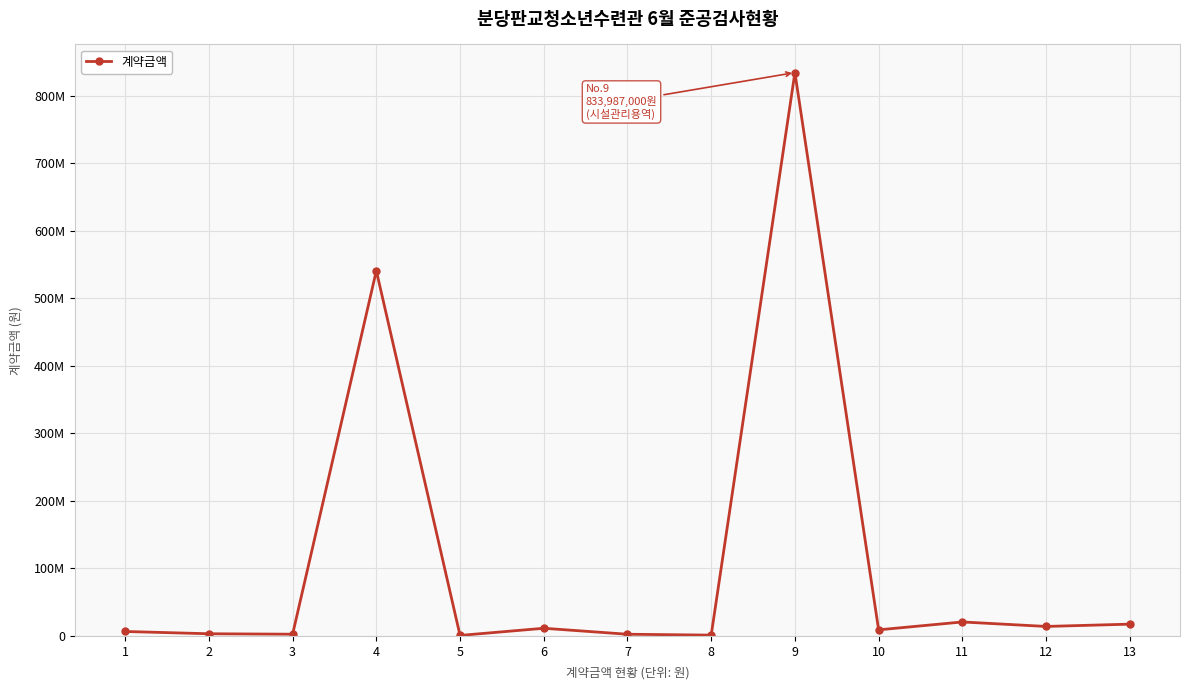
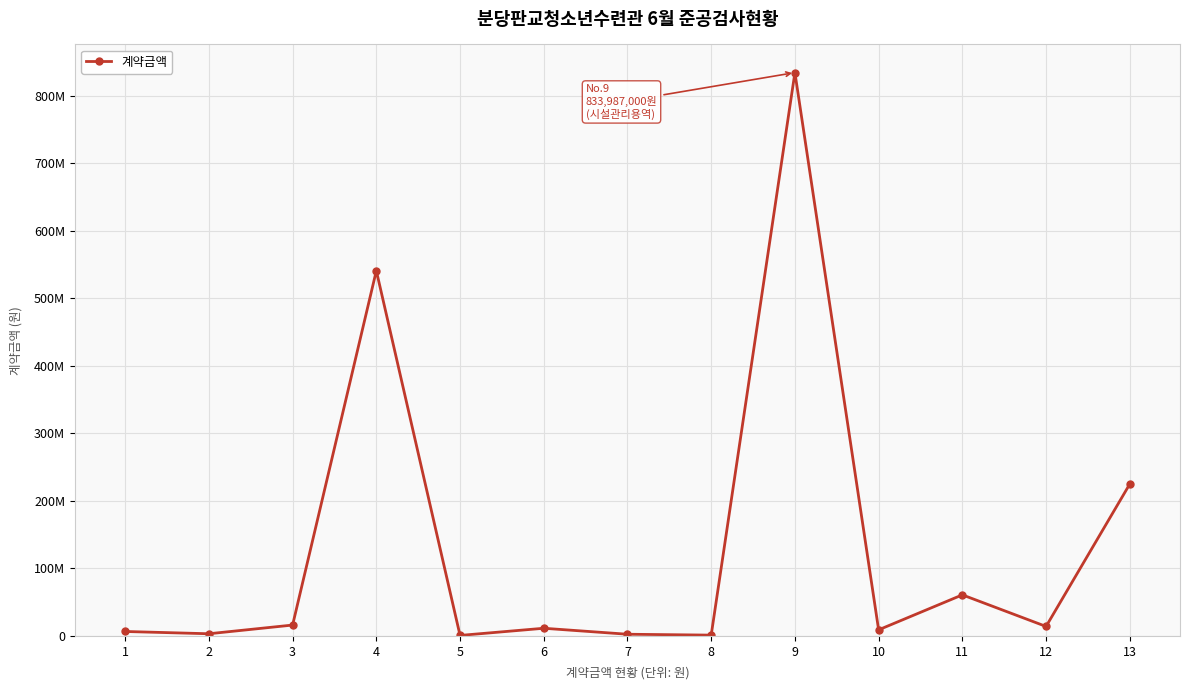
3: 0 -> 20000000
11: 20000000 -> 60000000
13: 20000000 -> 220000000
